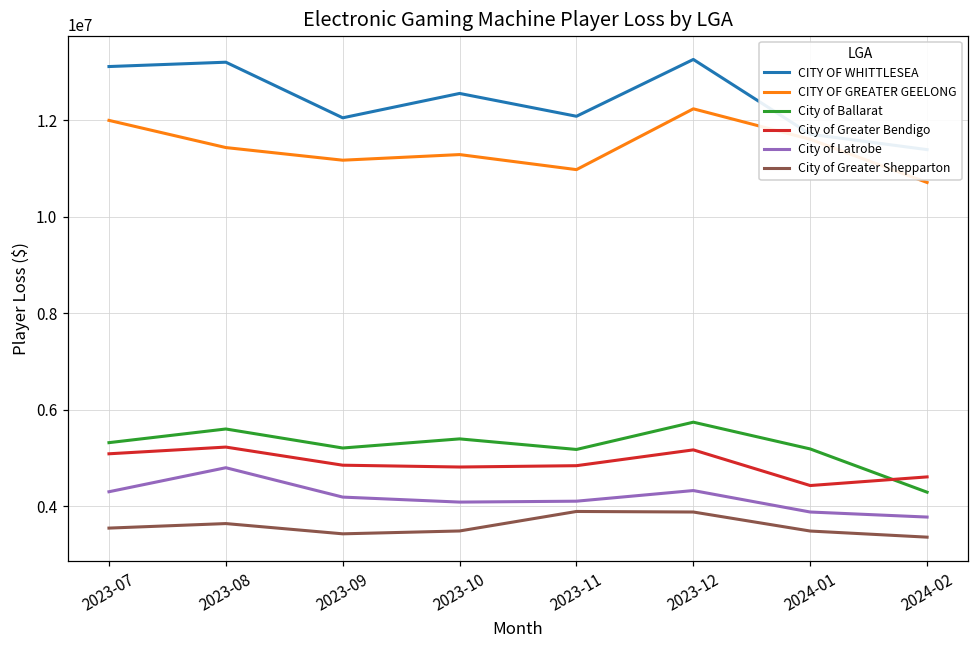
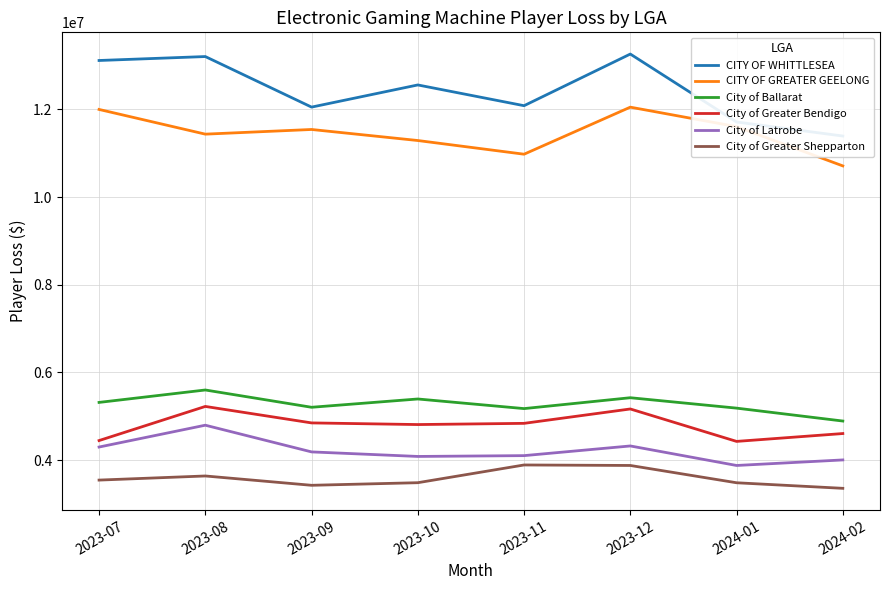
City of Greater Bendigo, 2023-07: 5100000 -> 4400000
CITY OF GREATER GEELONG, 2023-09: 11200000 -> 11500000
CITY OF GREATER GEELONG, 2023-12: 12200000 -> 12100000
City of Ballarat, 2023-12: 5700000 -> 5400000
City of Ballarat, 2024-02: 4300000 -> 4900000
City of Latrobe, 2024-02: 3800000 -> 4000000
